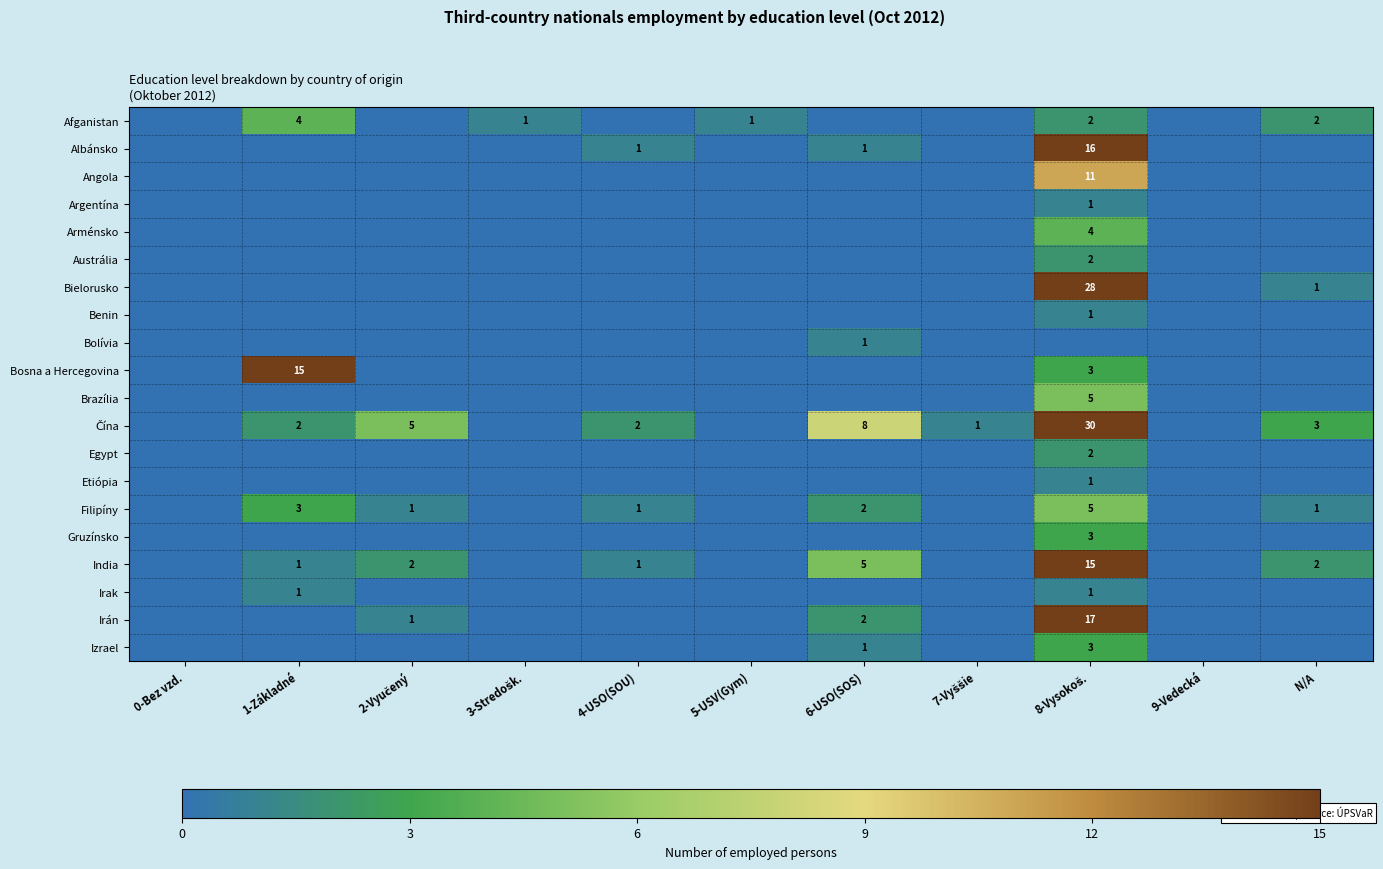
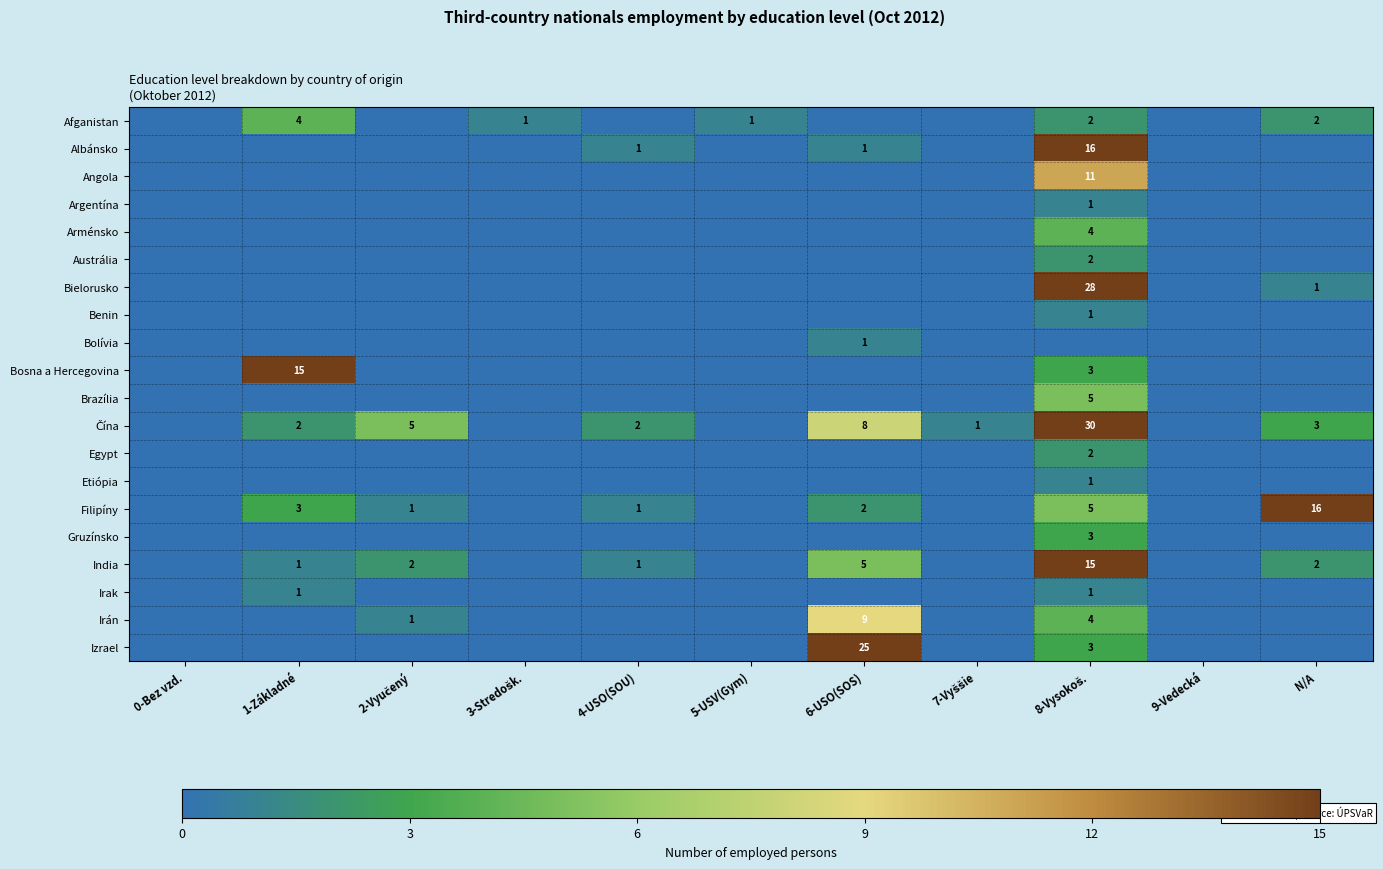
Filipíny, N/A: 1 -> 16
Irán, 6-USO(SOS): 2 -> 9
Irán, 8-Vysokoš.: 17 -> 4
Izrael, 6-USO(SOS): 1 -> 25
